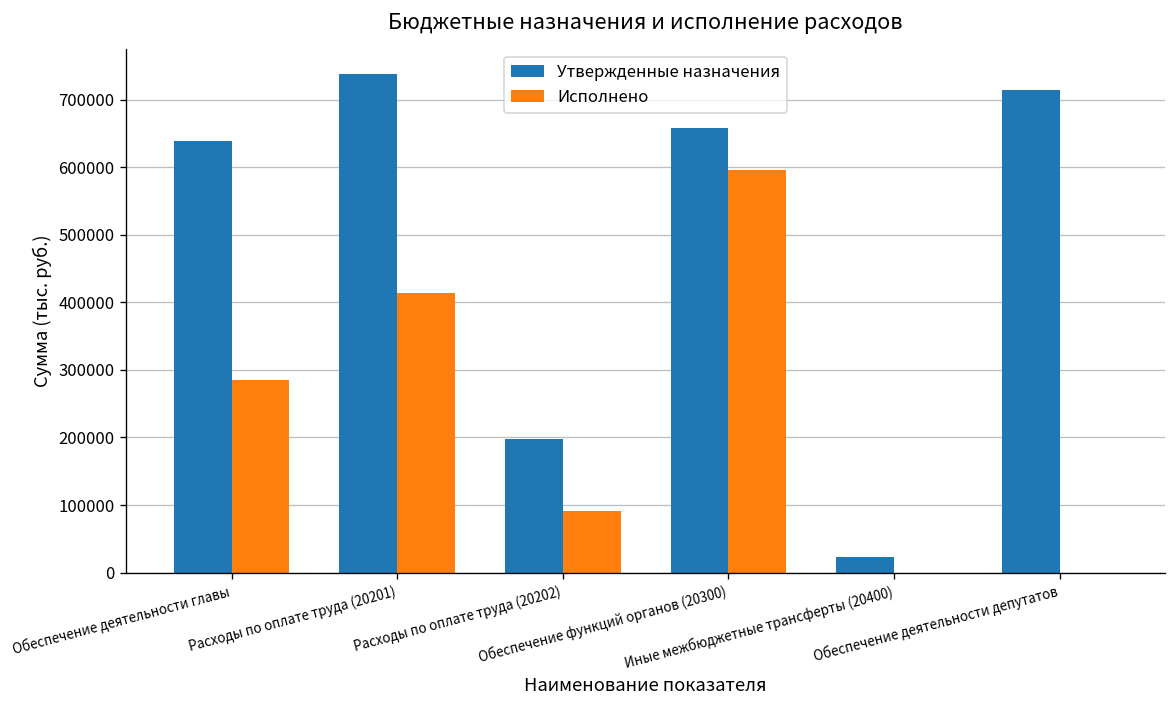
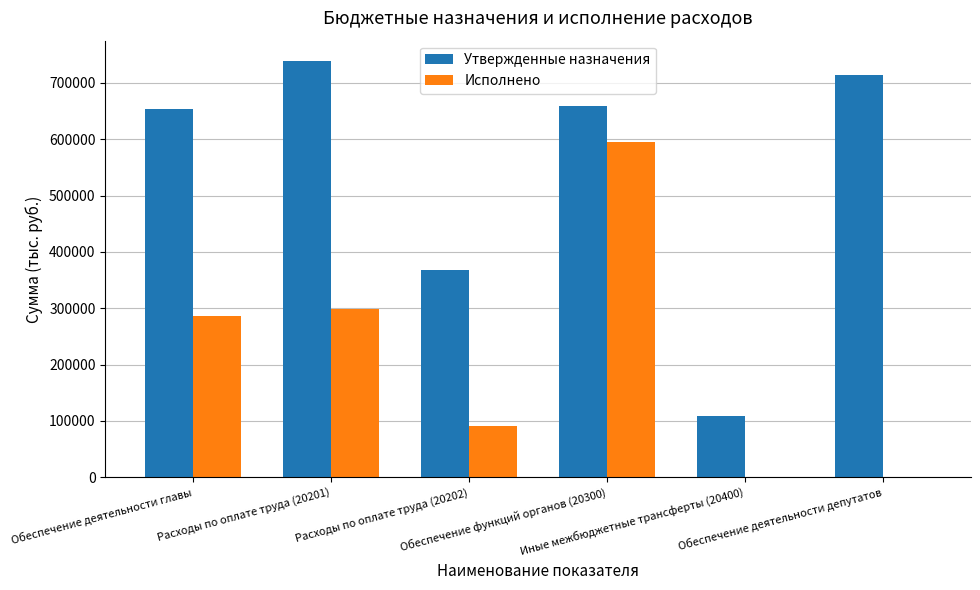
Утвержденные назначения, Обеспечение деятельности главы: 640000 -> 650000
Исполнено, Расходы по оплате труда (20201): 410000 -> 300000
Утвержденные назначения, Расходы по оплате труда (20202): 200000 -> 370000
Утвержденные назначения, Иные межбюджетные трансферты (20400): 20000 -> 110000
